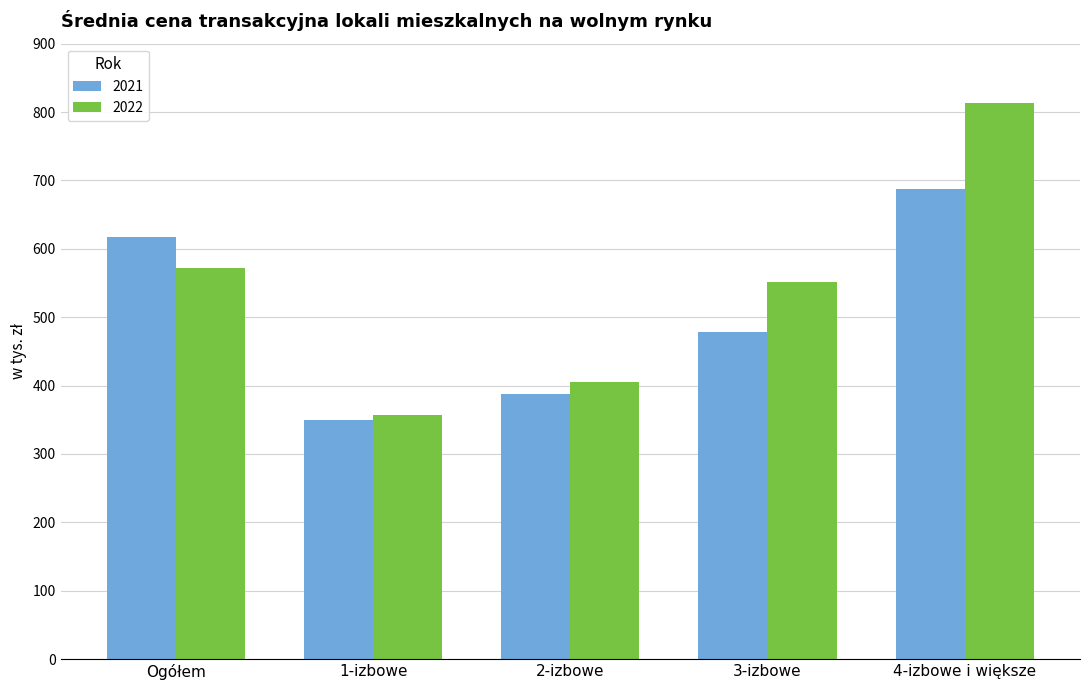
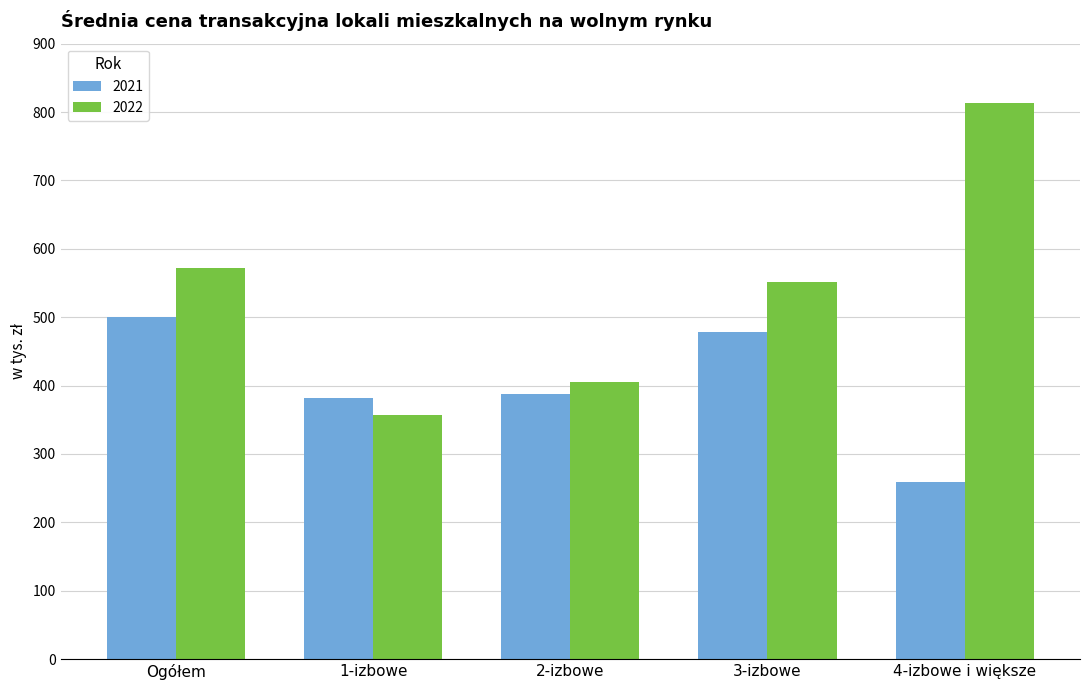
2021, Ogółem: 620 -> 500
2021, 1-izbowe: 350 -> 380
2021, 4-izbowe i większe: 690 -> 260
